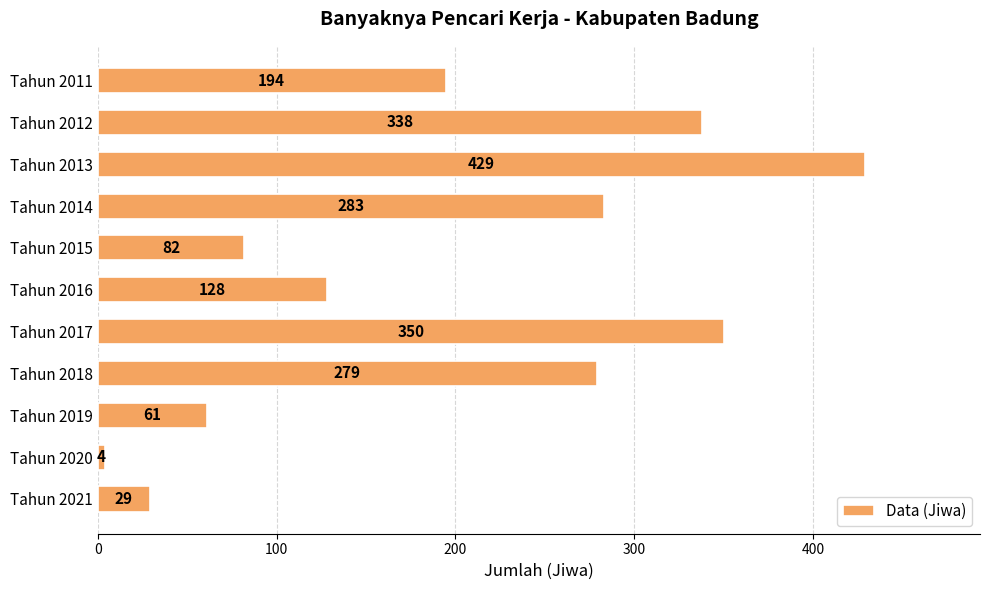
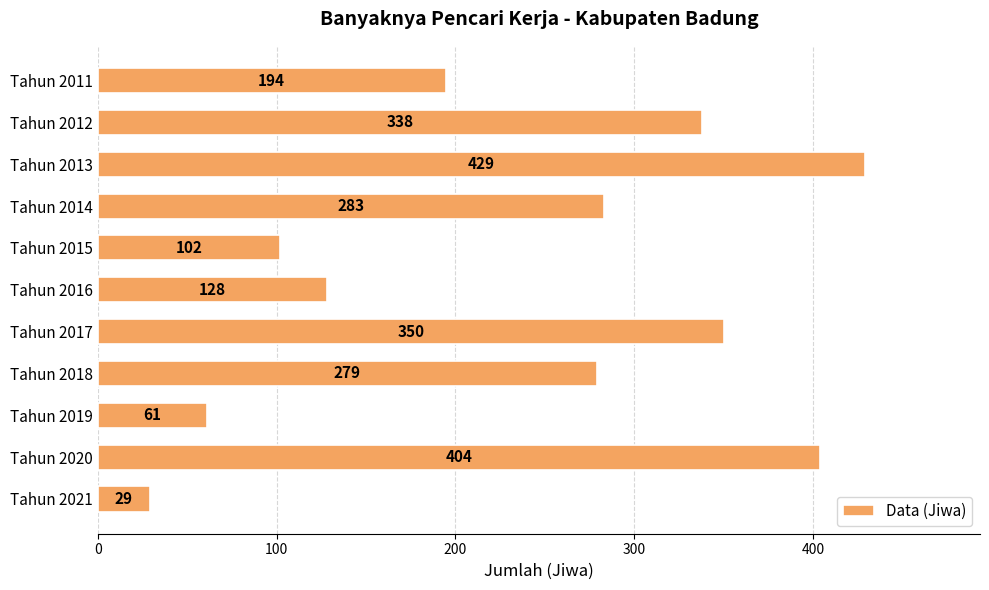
Tahun 2015: 82 -> 102
Tahun 2020: 4 -> 404
